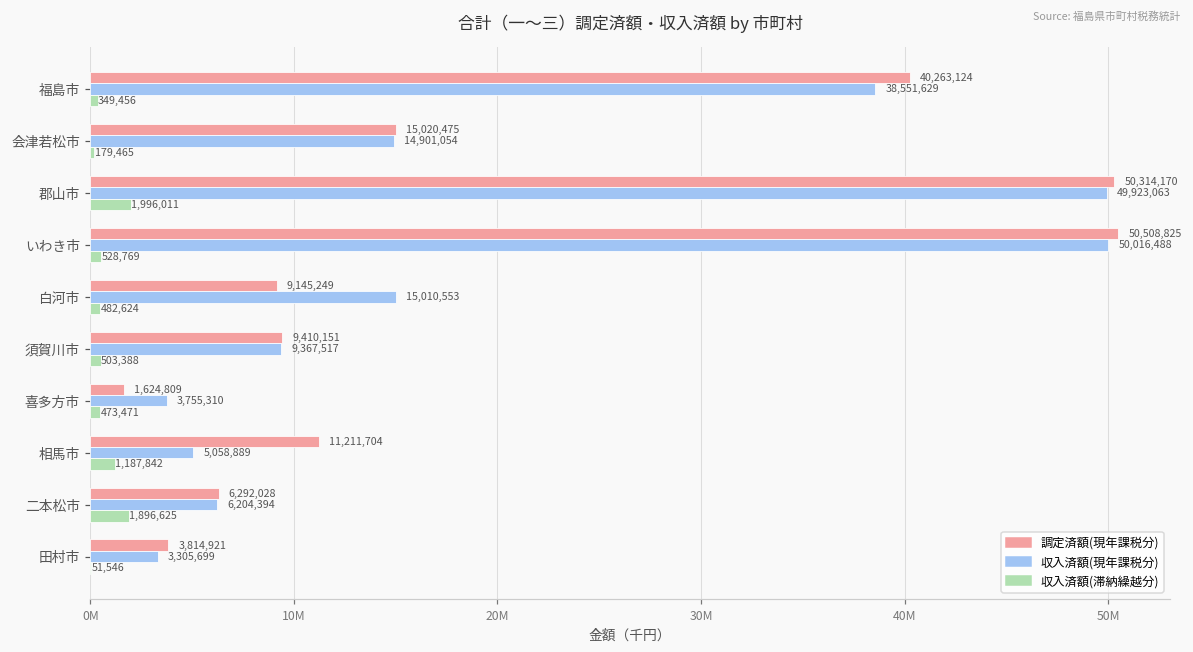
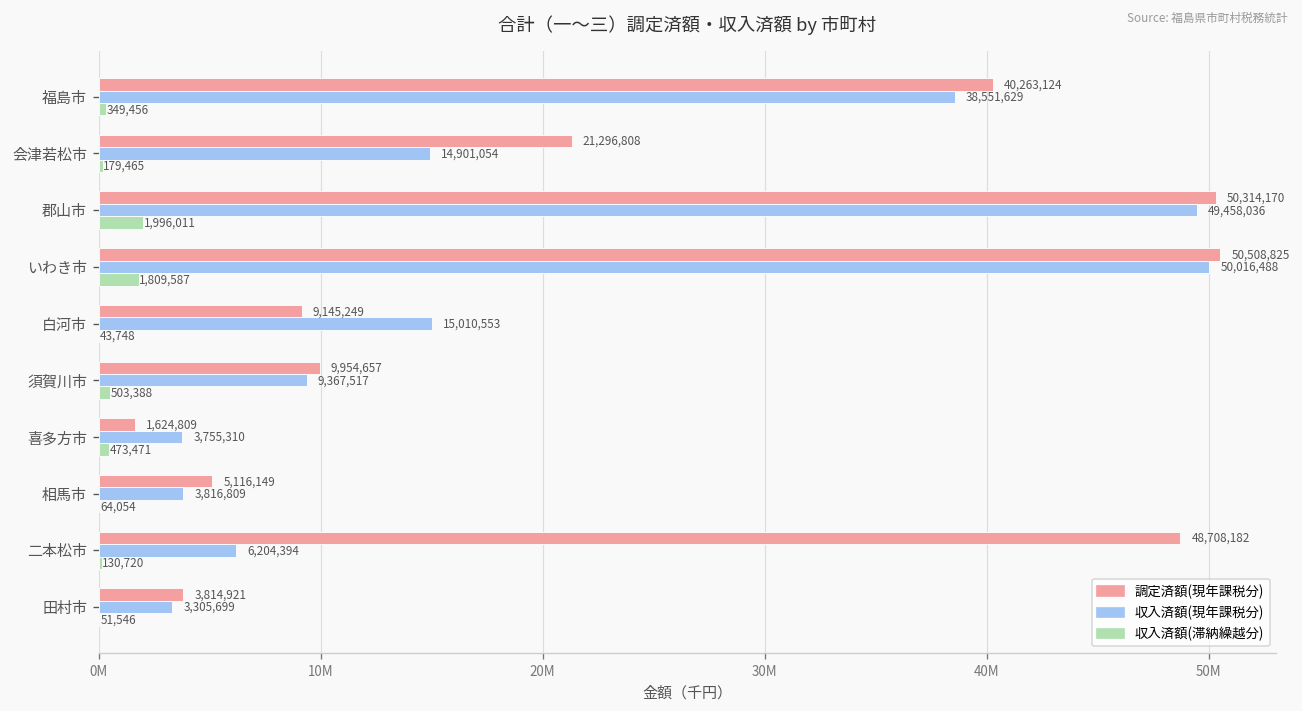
調定済額(現年課税分), 会津若松市: 15,020,475 -> 21,296,808
収入済額(現年課税分), 郡山市: 49,923,063 -> 49,458,036
収入済額(滞納繰越分), いわき市: 528,769 -> 1,809,587
収入済額(滞納繰越分), 白河市: 482,624 -> 43,748
調定済額(現年課税分), 須賀川市: 9,410,151 -> 9,954,657
調定済額(現年課税分), 相馬市: 11,211,704 -> 5,116,149
収入済額(現年課税分), 相馬市: 5,058,889 -> 3,816,809
収入済額(滞納繰越分), 相馬市: 1,187,842 -> 64,054
調定済額(現年課税分), 二本松市: 6,292,028 -> 48,708,182
収入済額(滞納繰越分), 二本松市: 1,896,625 -> 130,720
